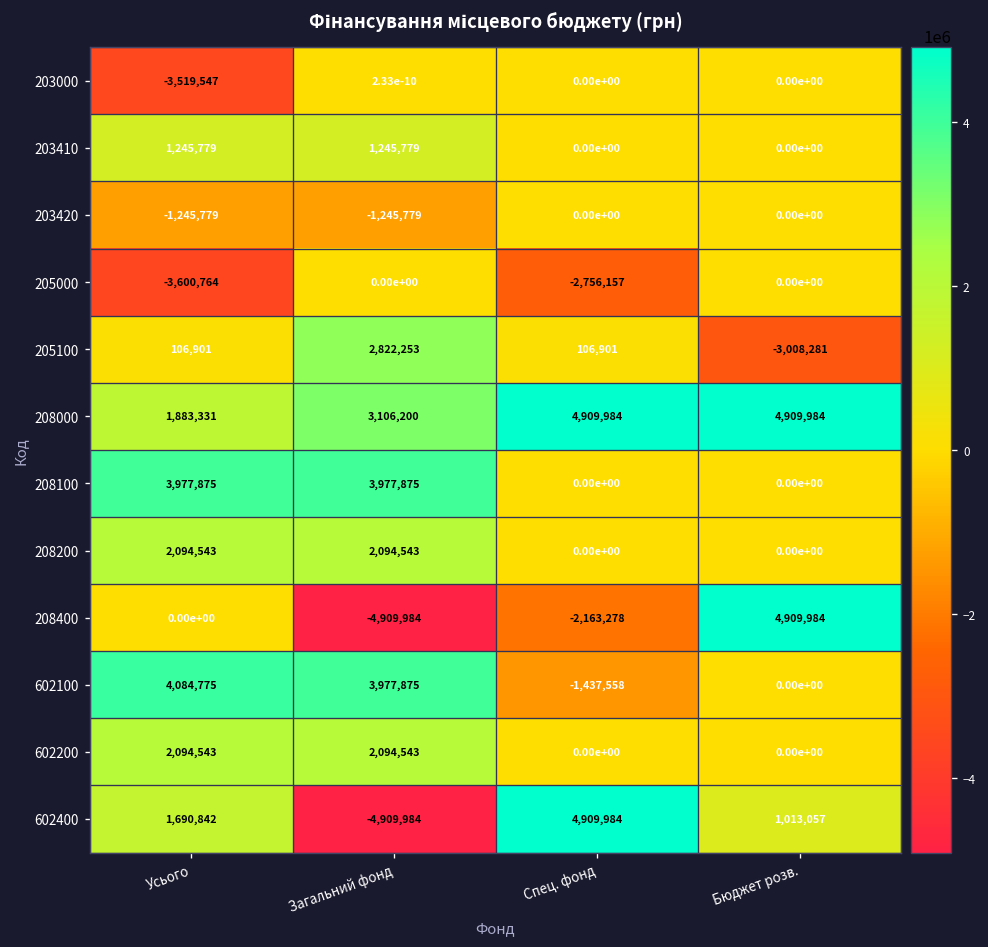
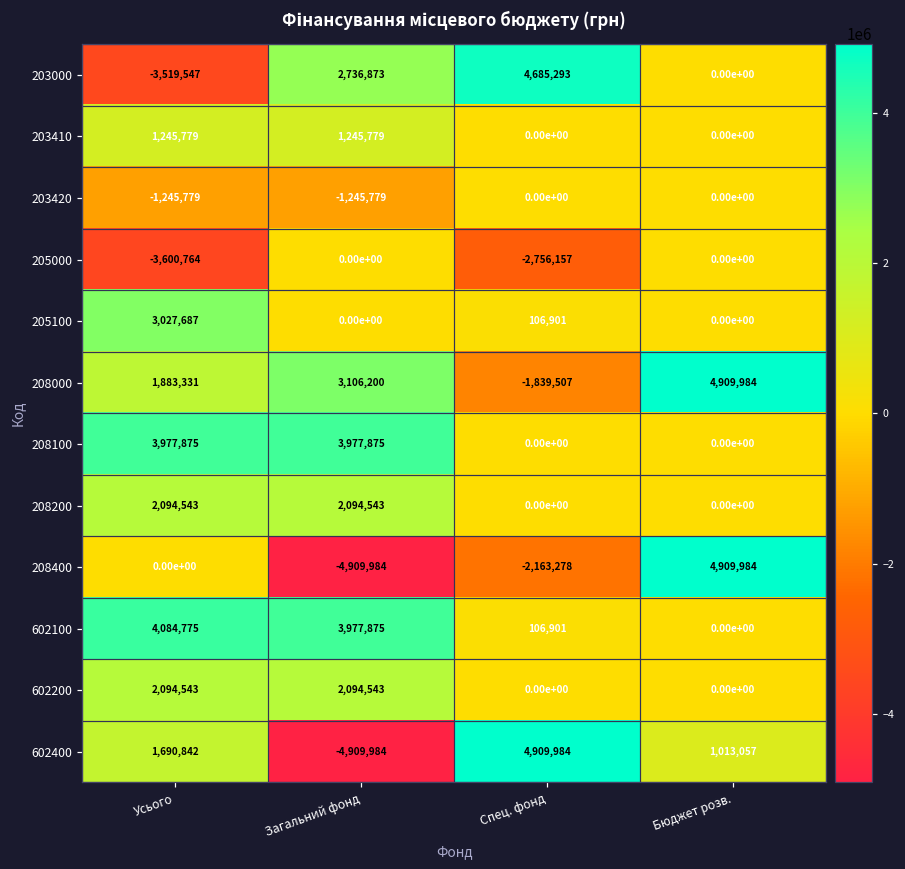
203000, Загальний фонд: 2.33e-10 -> 2,736,873
203000, Спец. фонд: 0.00e+00 -> 4,685,293
205100, Усього: 106,901 -> 3,027,687
205100, Загальний фонд: 2,822,253 -> 0.00e+00
205100, Бюджет розв.: -3,008,281 -> 0.00e+00
208000, Спец. фонд: 4,909,984 -> -1,839,507
602100, Спец. фонд: -1,437,558 -> 106,901
